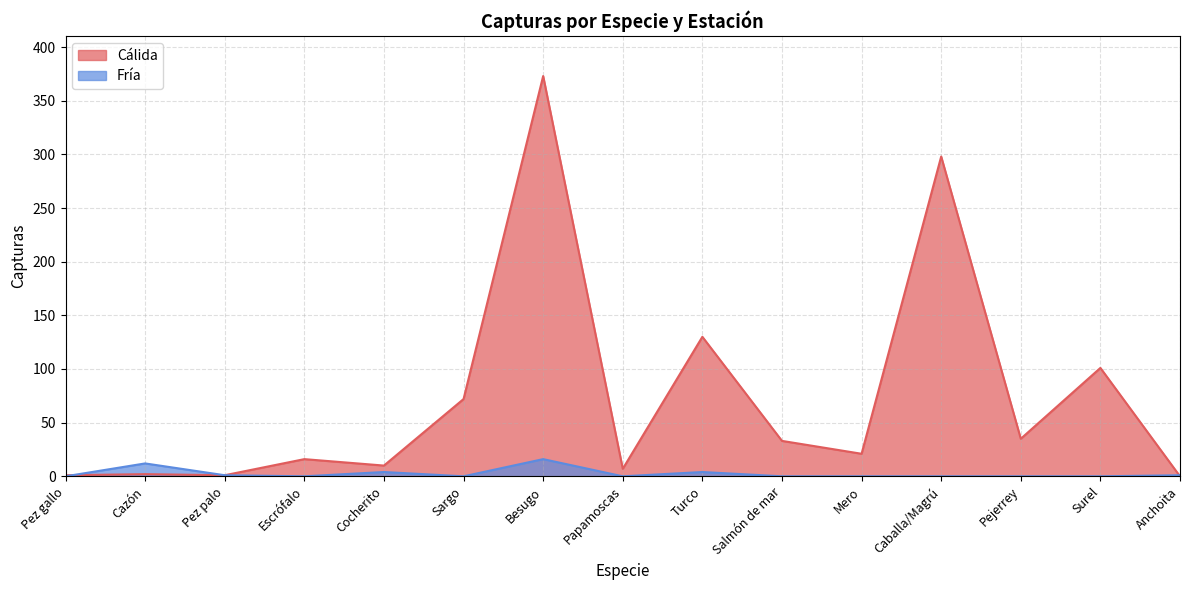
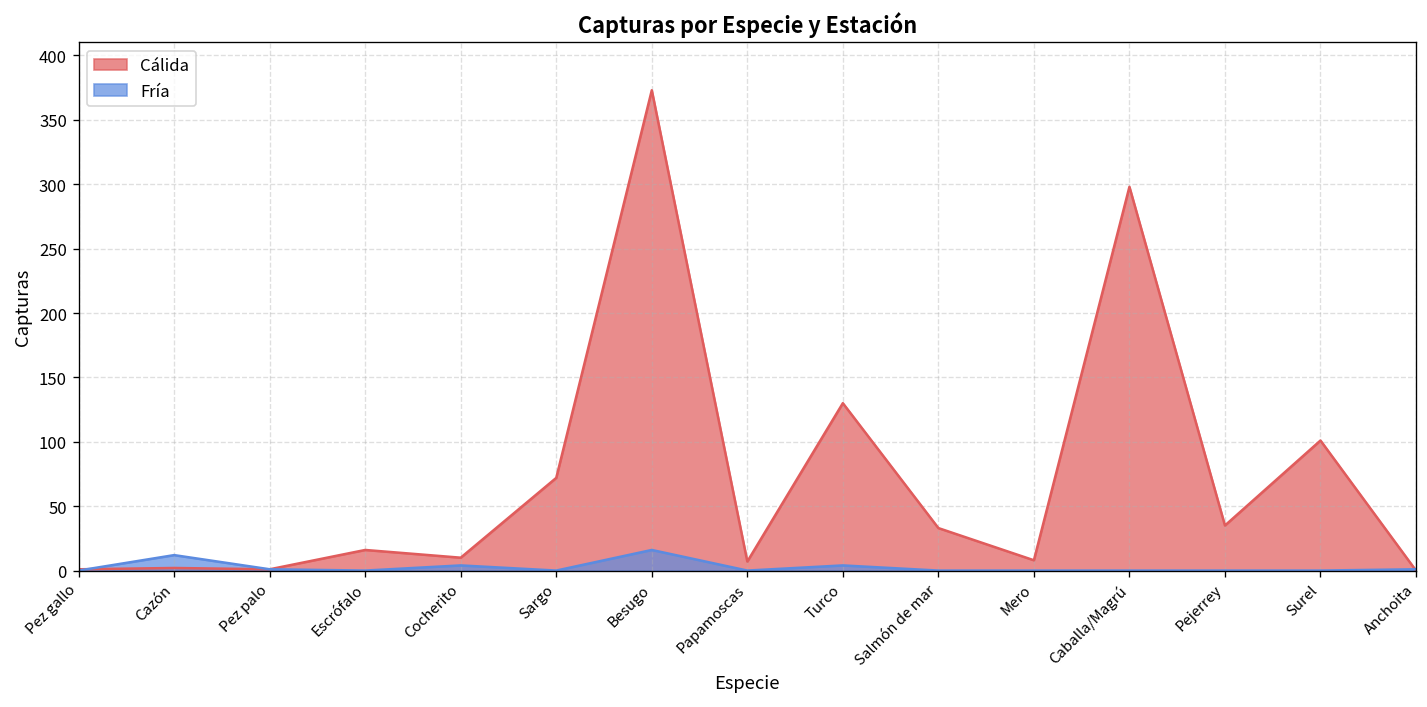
Cálida, Mero: 21 -> 8
